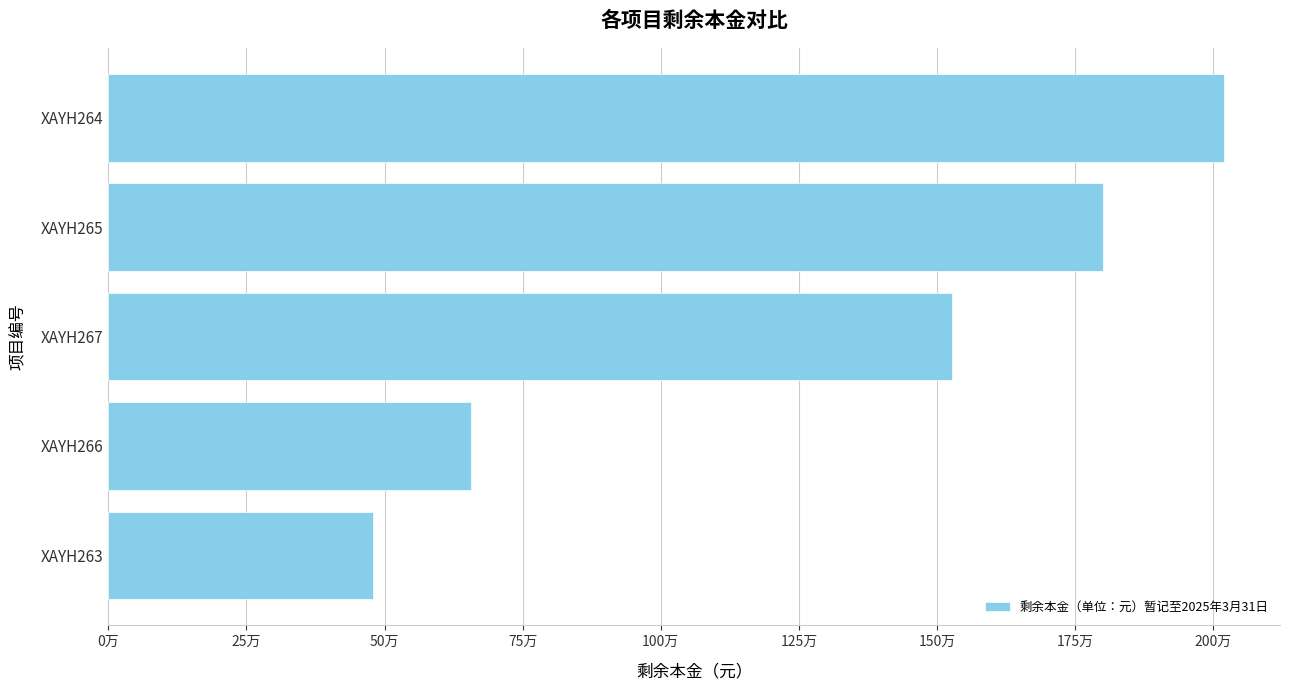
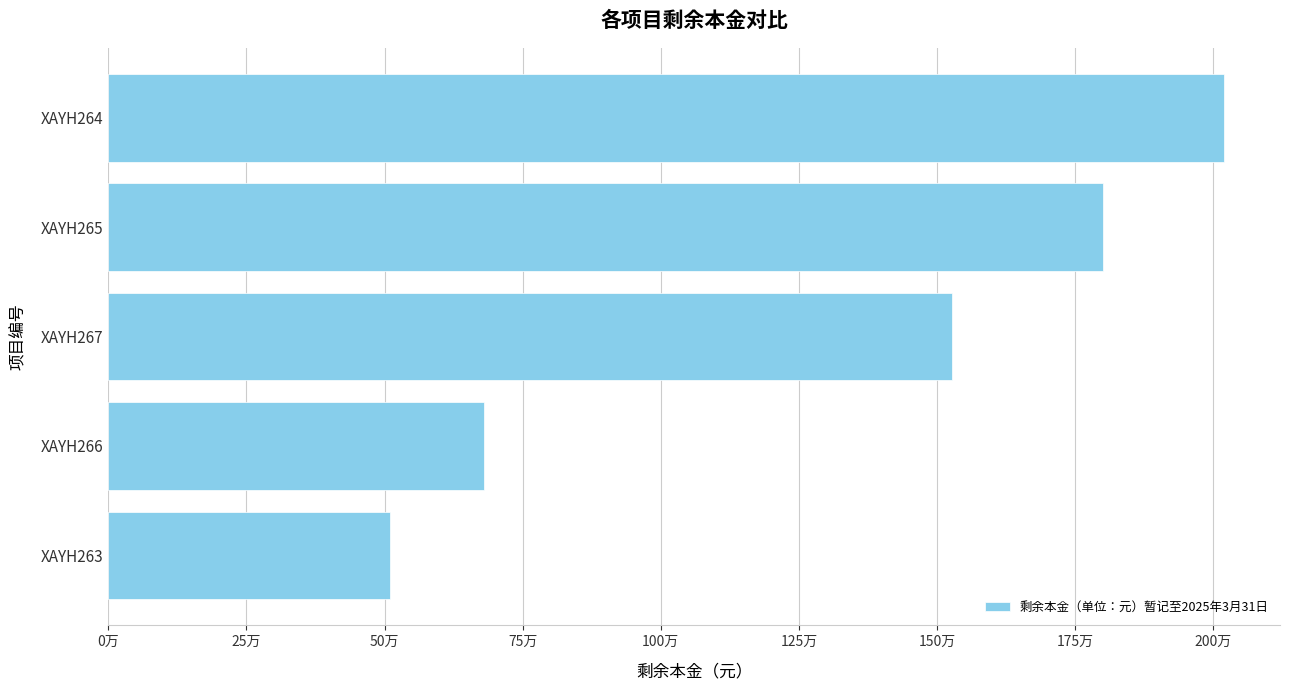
XAYH266: 66万 -> 68万
XAYH263: 48万 -> 51万
